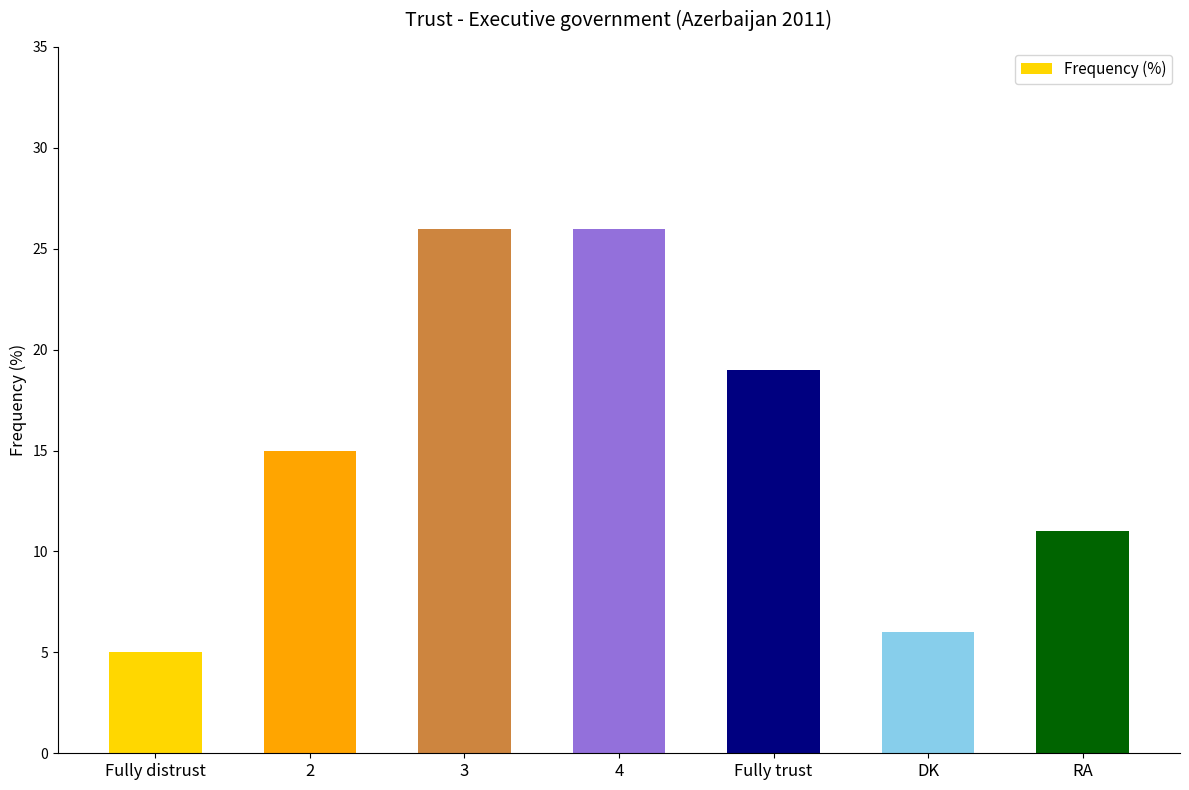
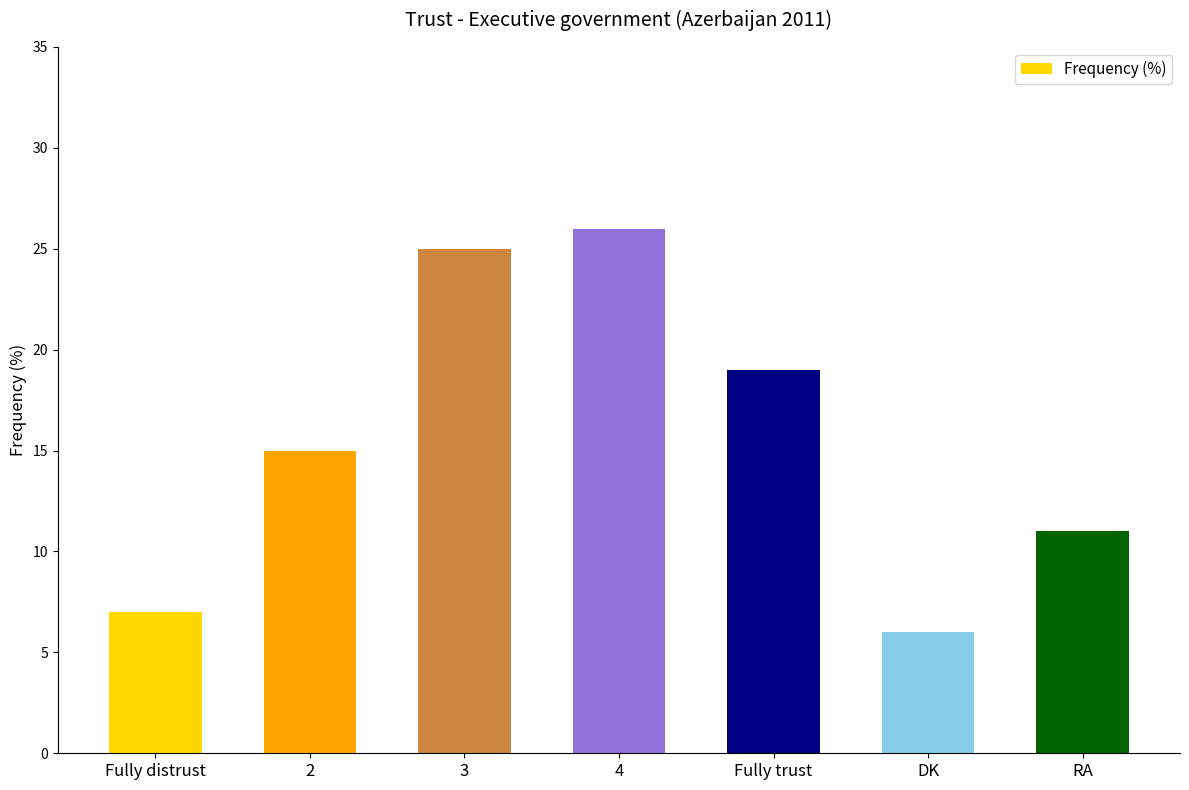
Fully distrust: 5 -> 7
3: 26 -> 25
